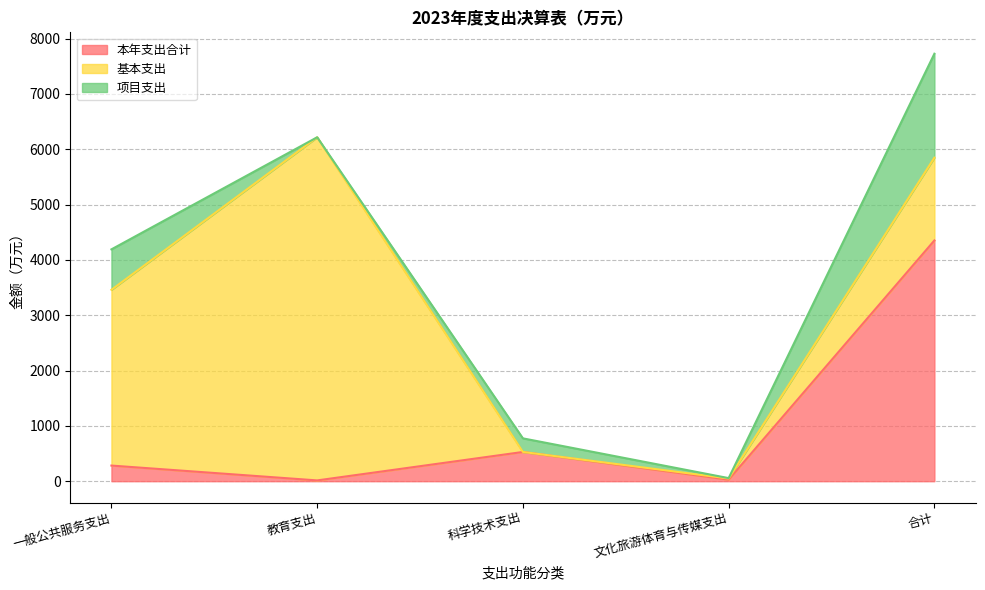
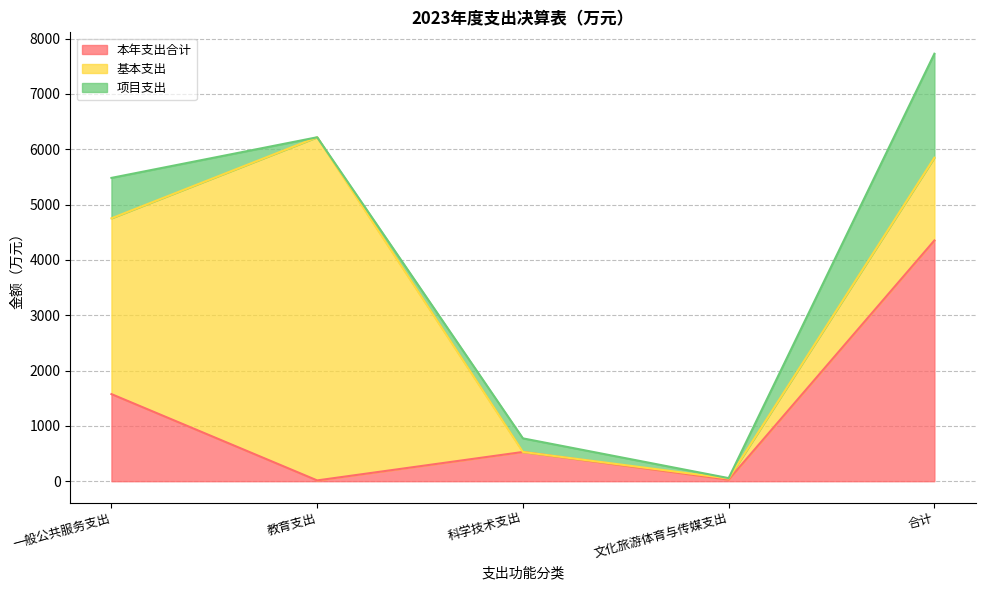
本年支出合计, 一般公共服务支出: 300 -> 1600
